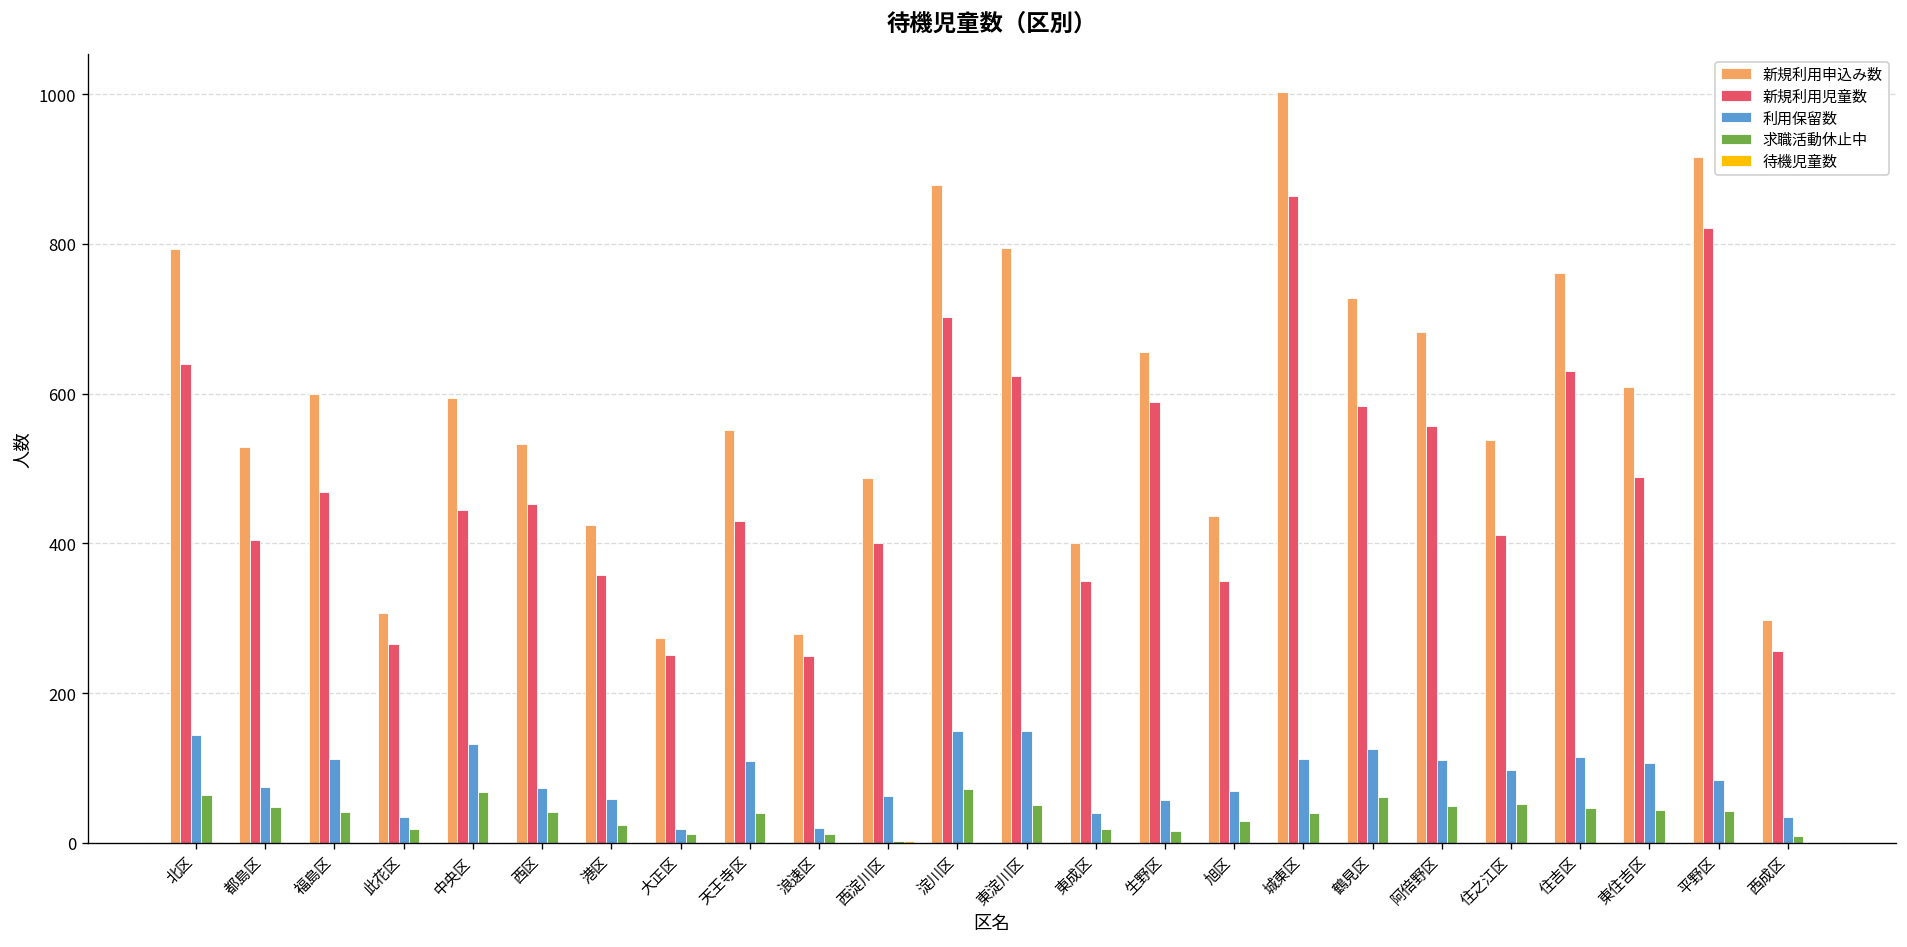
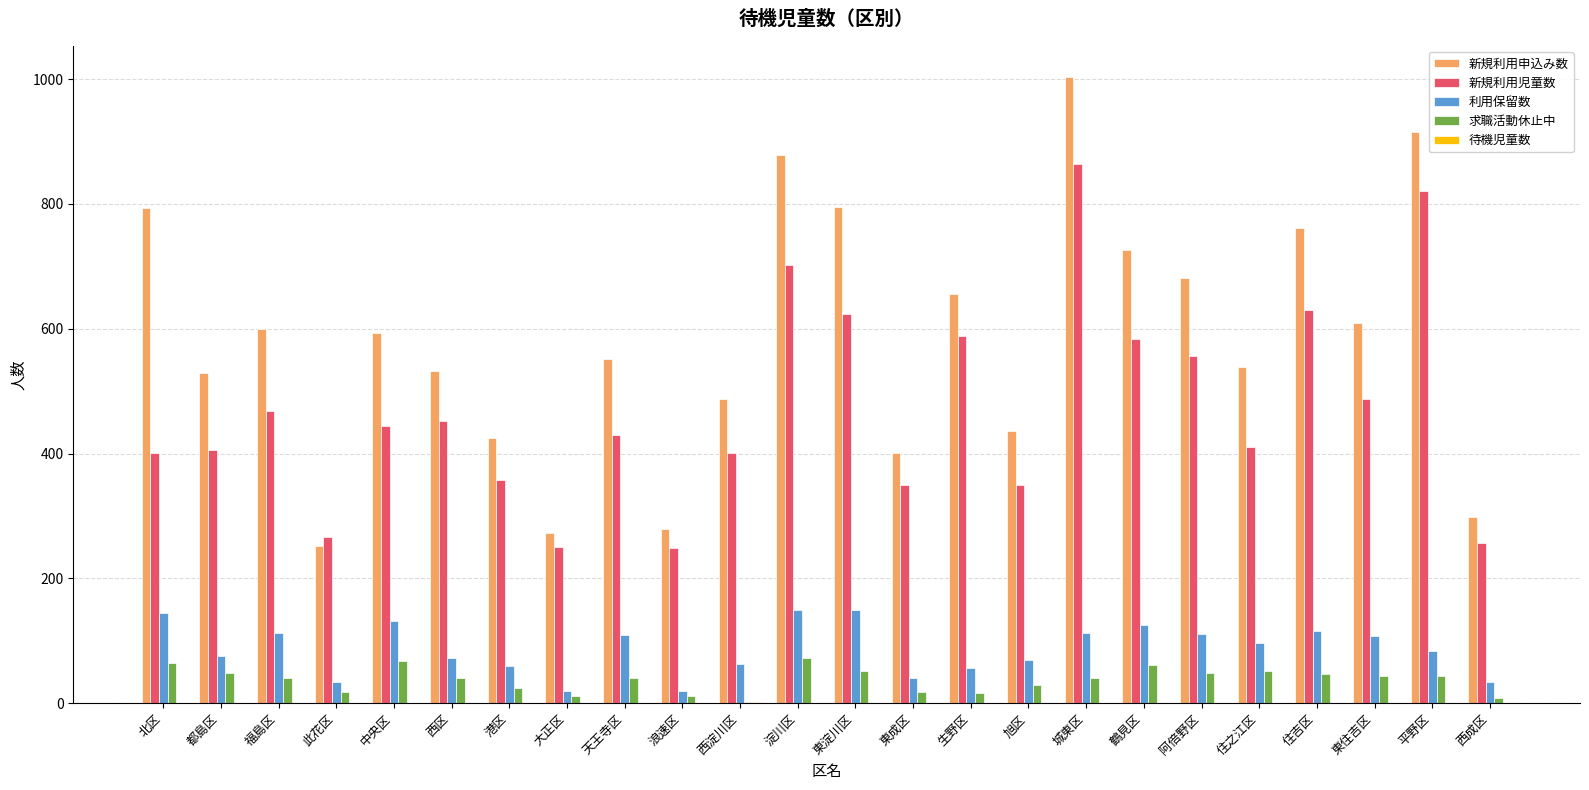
新規利用児童数, 北区: 640 -> 400
新規利用申込み数, 此花区: 310 -> 250
